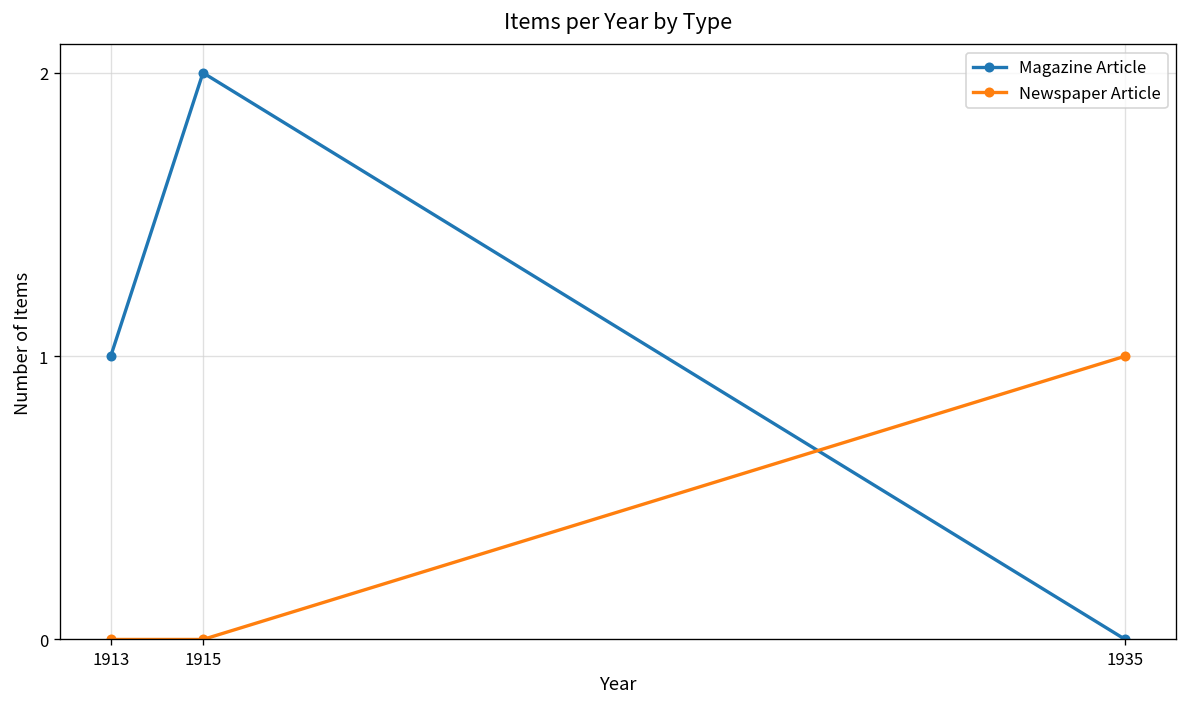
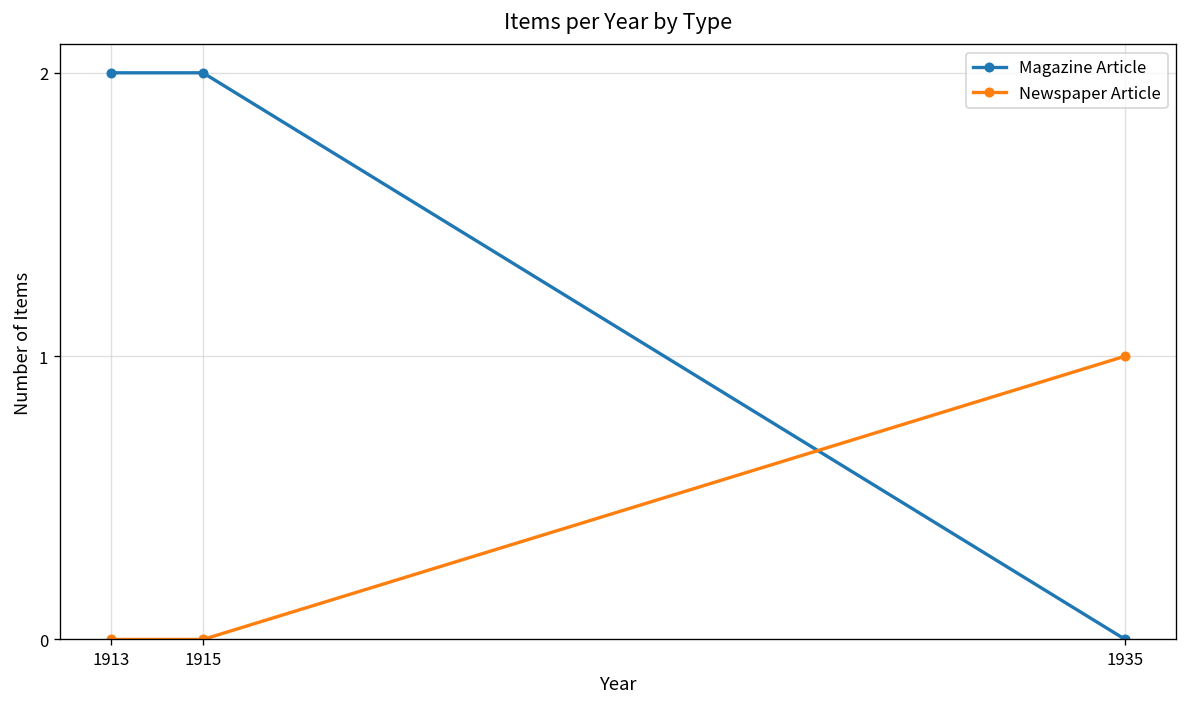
Magazine Article, 1913: 1 -> 2
